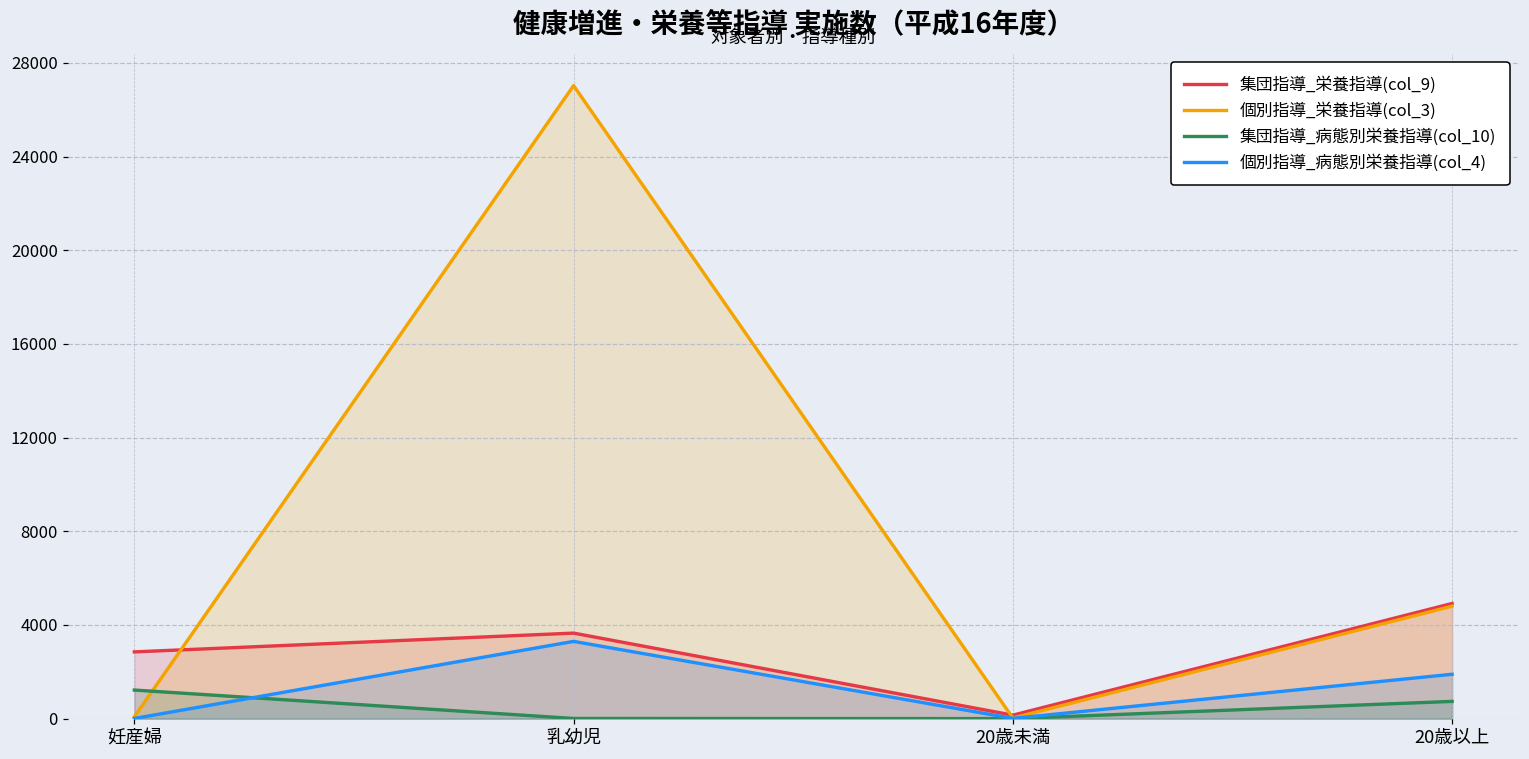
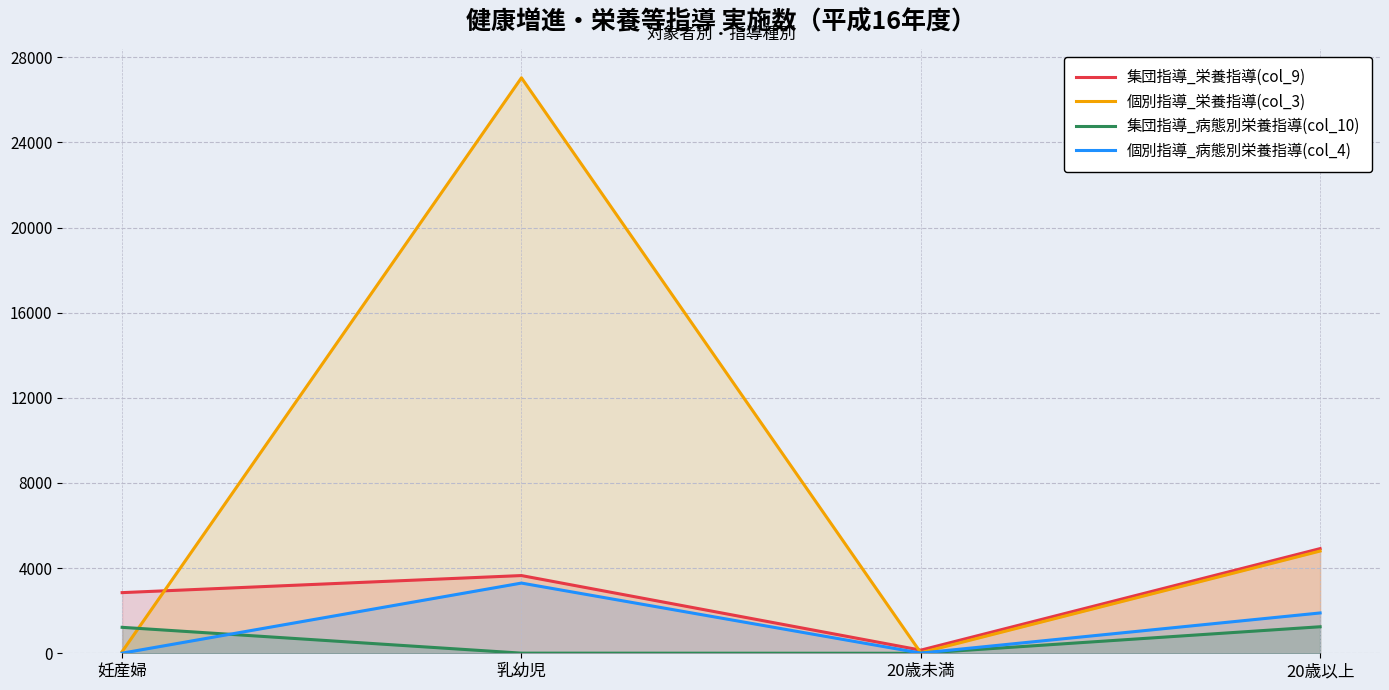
集団指導_病態別栄養指導(col_10), 20歳以上: 700 -> 1200
